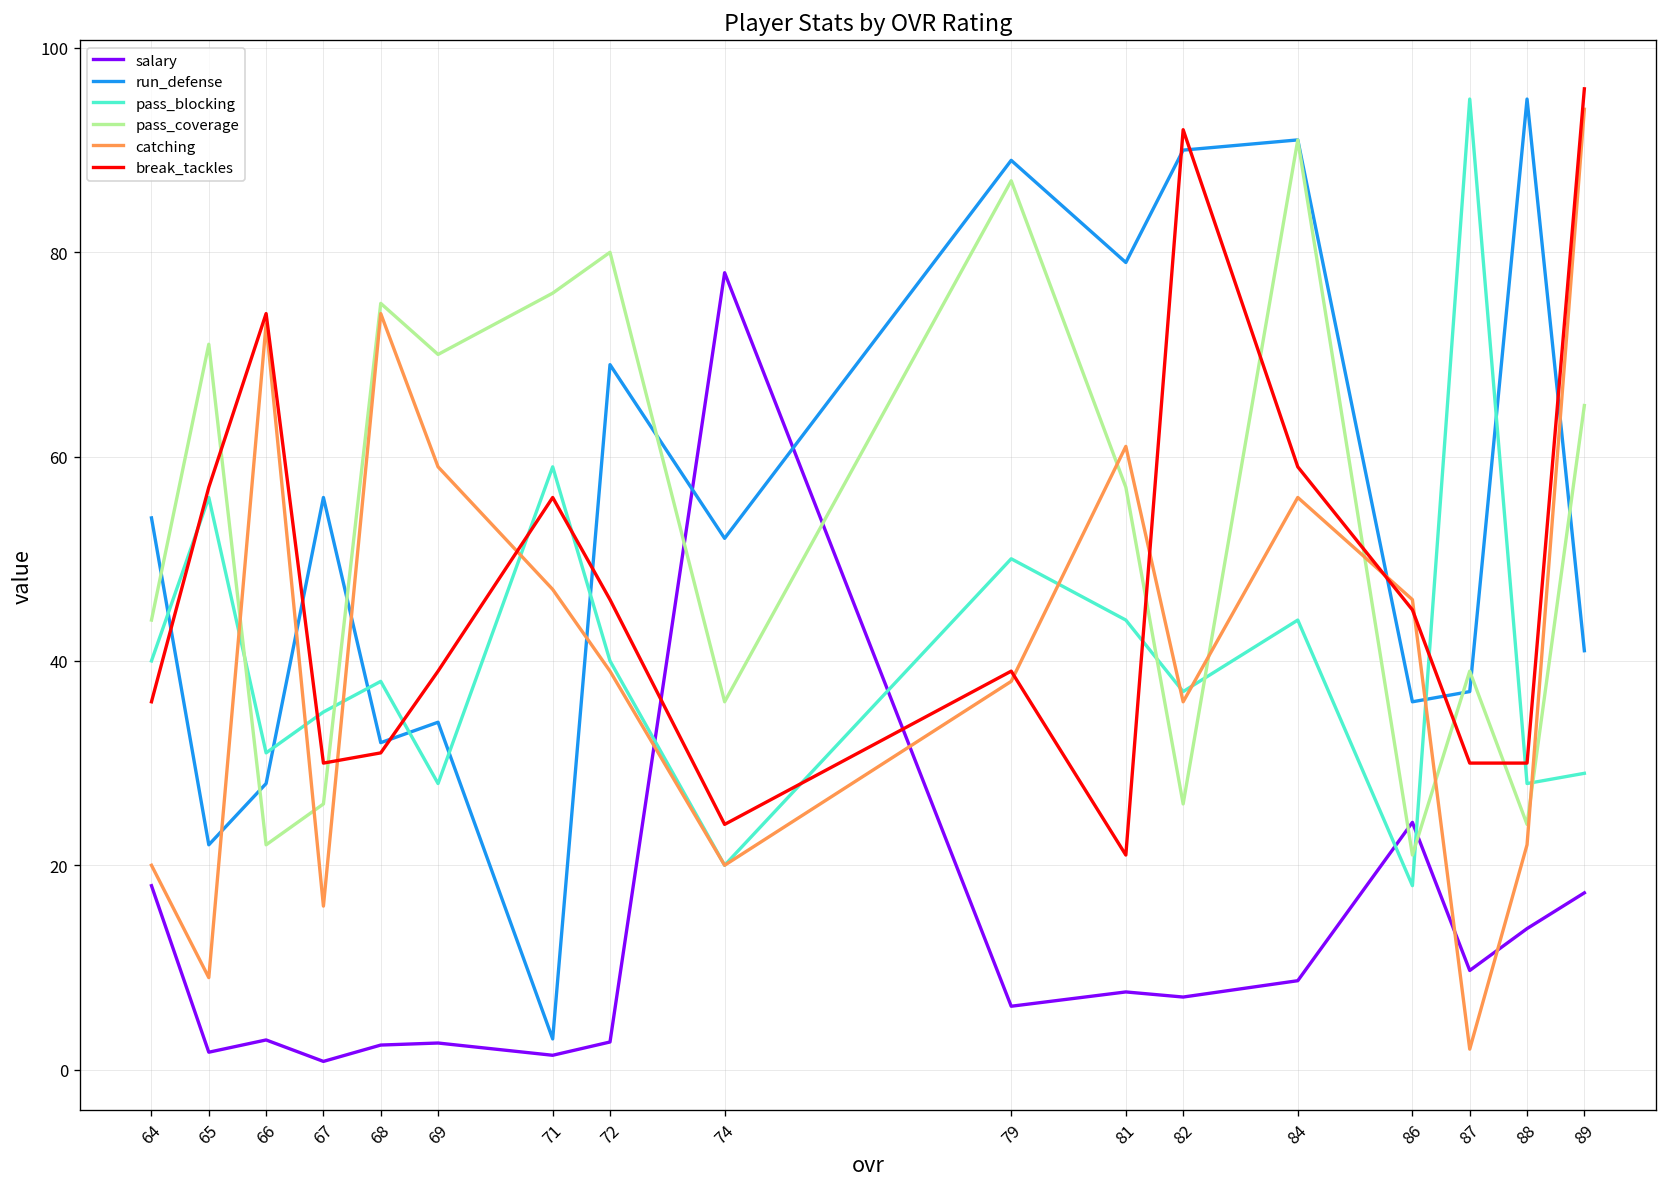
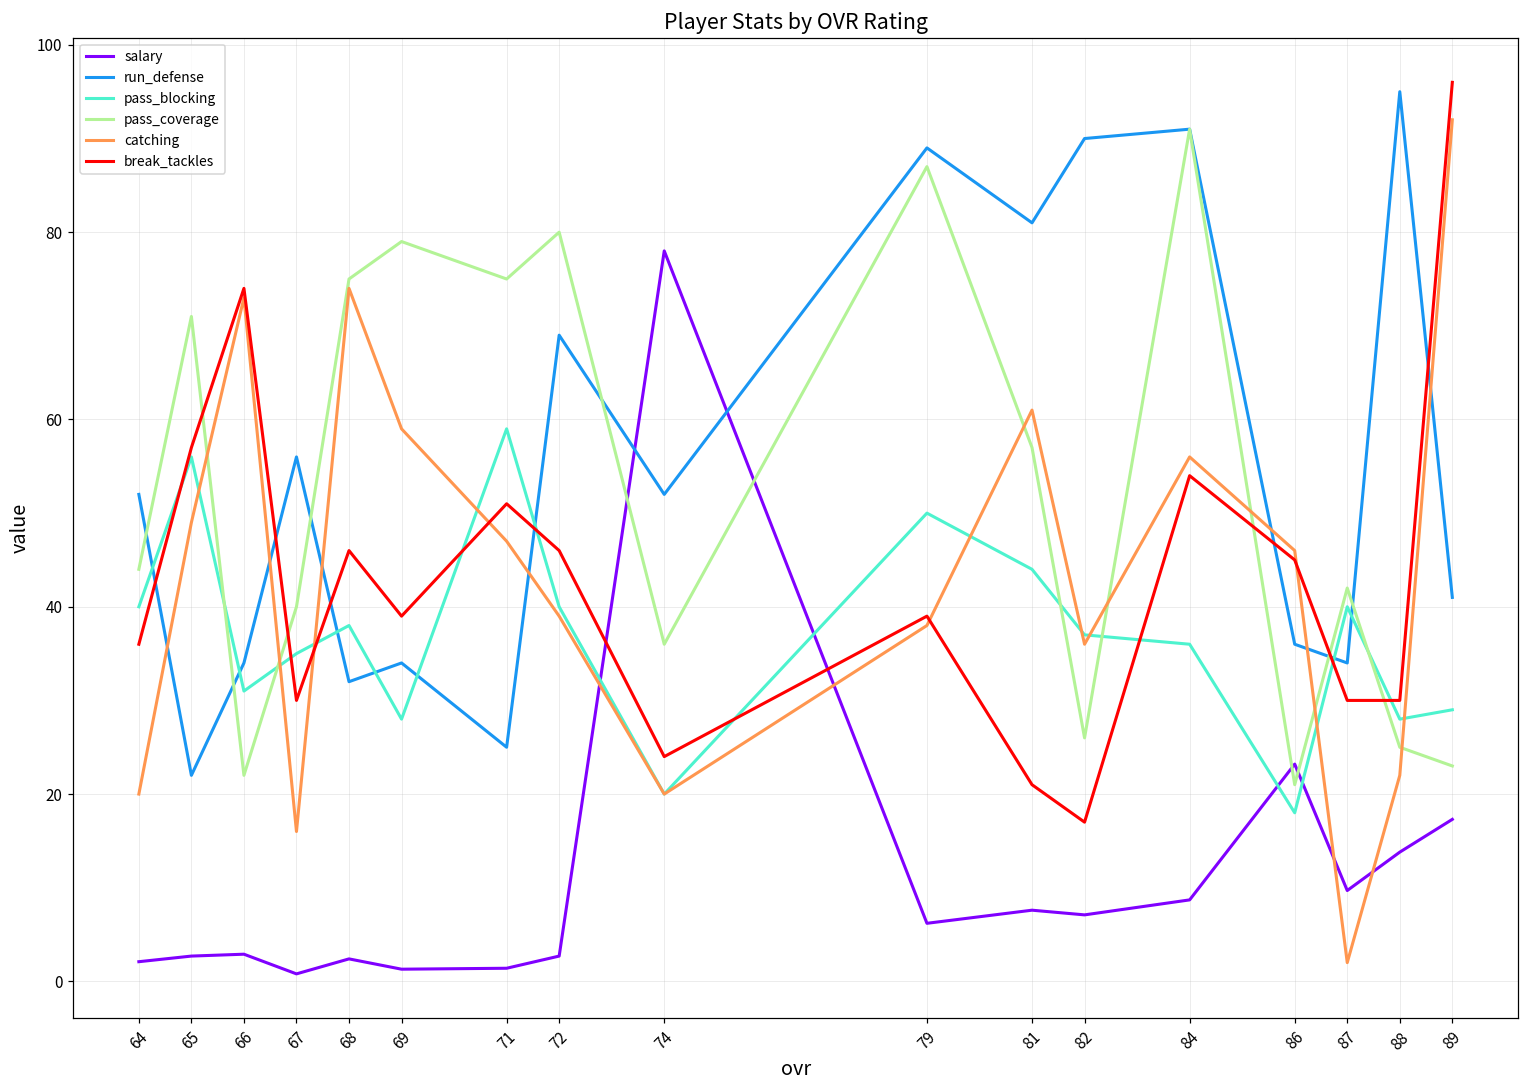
salary, 64: 18 -> 2
run_defense, 64: 54 -> 52
salary, 65: 2 -> 3
catching, 65: 9 -> 49
run_defense, 66: 28 -> 34
pass_coverage, 67: 26 -> 40
break_tackles, 68: 31 -> 46
salary, 69: 3 -> 1
pass_coverage, 69: 70 -> 79
run_defense, 71: 3 -> 25
pass_coverage, 71: 76 -> 75
break_tackles, 71: 56 -> 51
run_defense, 81: 79 -> 81
break_tackles, 82: 92 -> 17
pass_blocking, 84: 44 -> 36
break_tackles, 84: 59 -> 54
salary, 86: 24 -> 23
run_defense, 87: 37 -> 34
pass_blocking, 87: 95 -> 40
pass_coverage, 87: 39 -> 42
pass_coverage, 88: 24 -> 25
pass_coverage, 89: 65 -> 23
catching, 89: 94 -> 92
